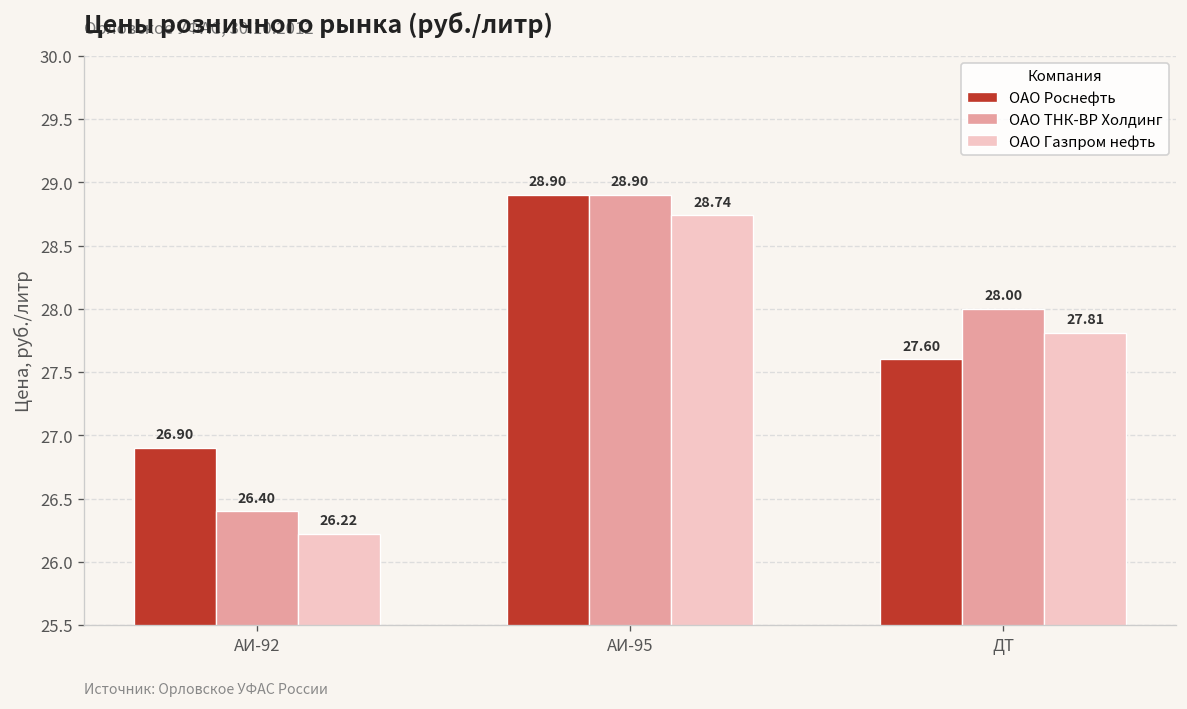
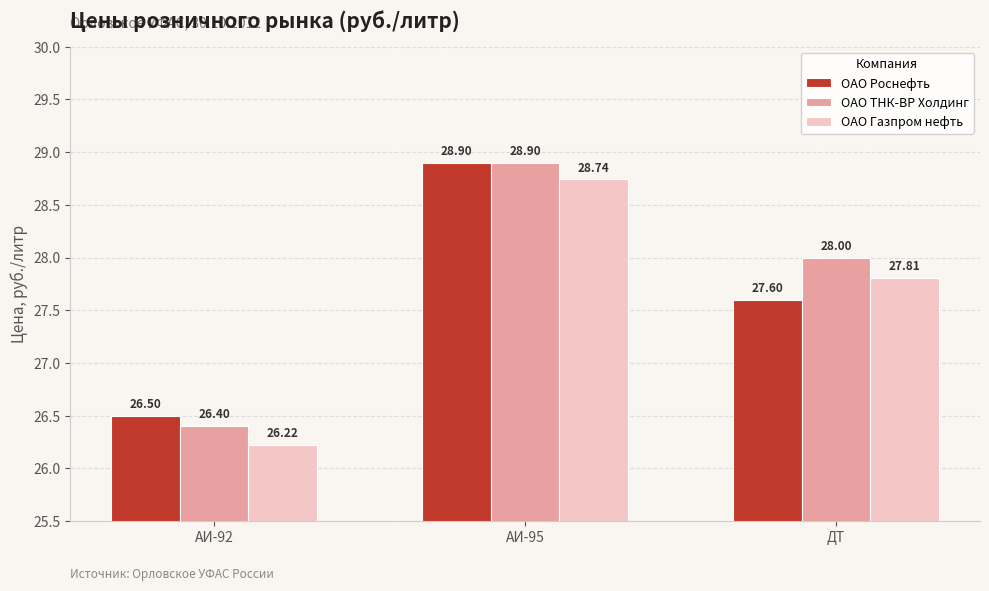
ОАО Роснефть, АИ-92: 26.90 -> 26.50
